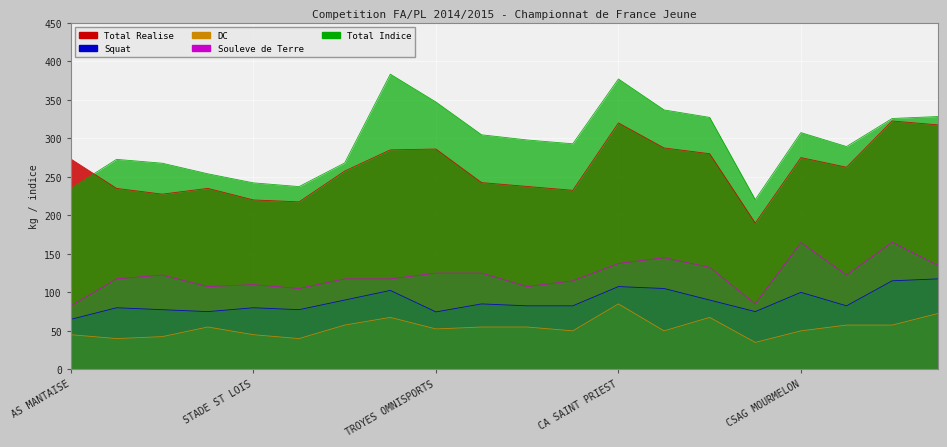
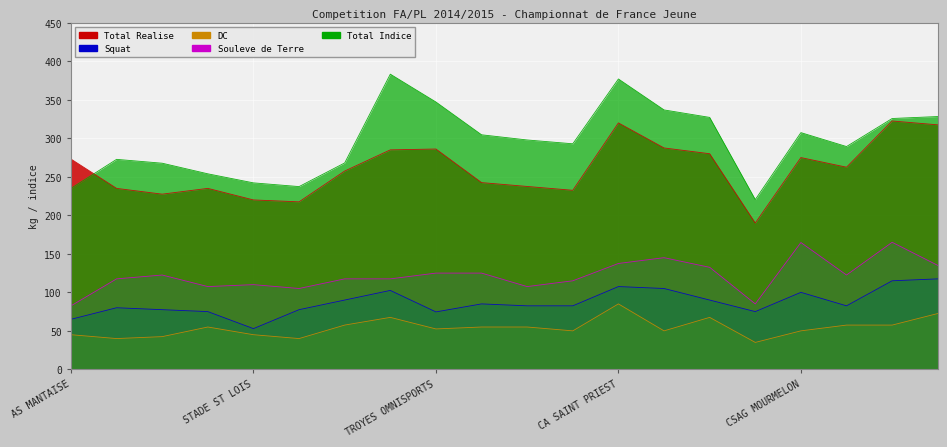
Squat, STADE ST LOIS: 80 -> 50
